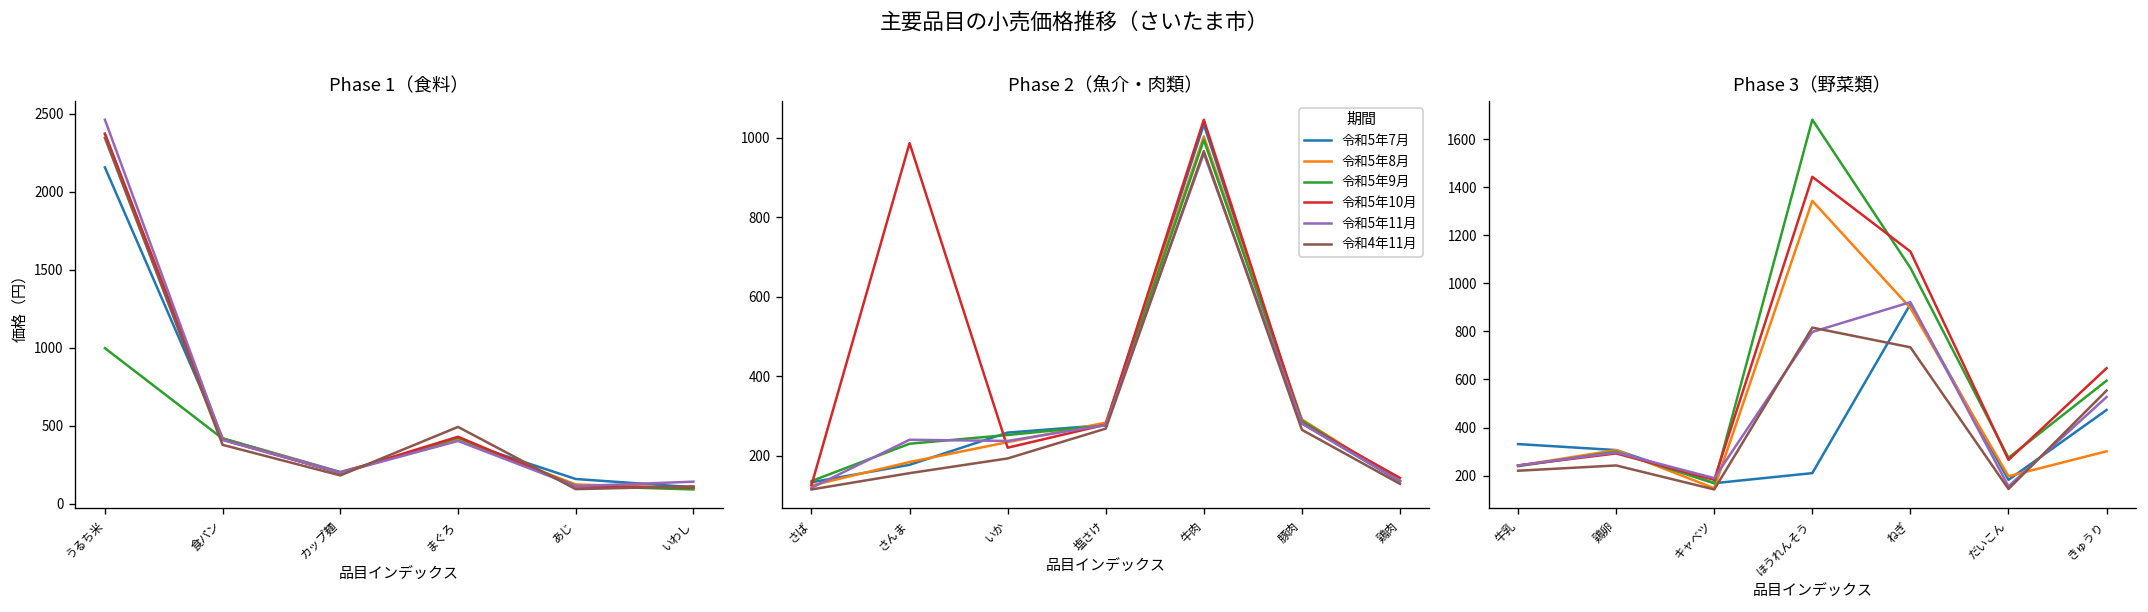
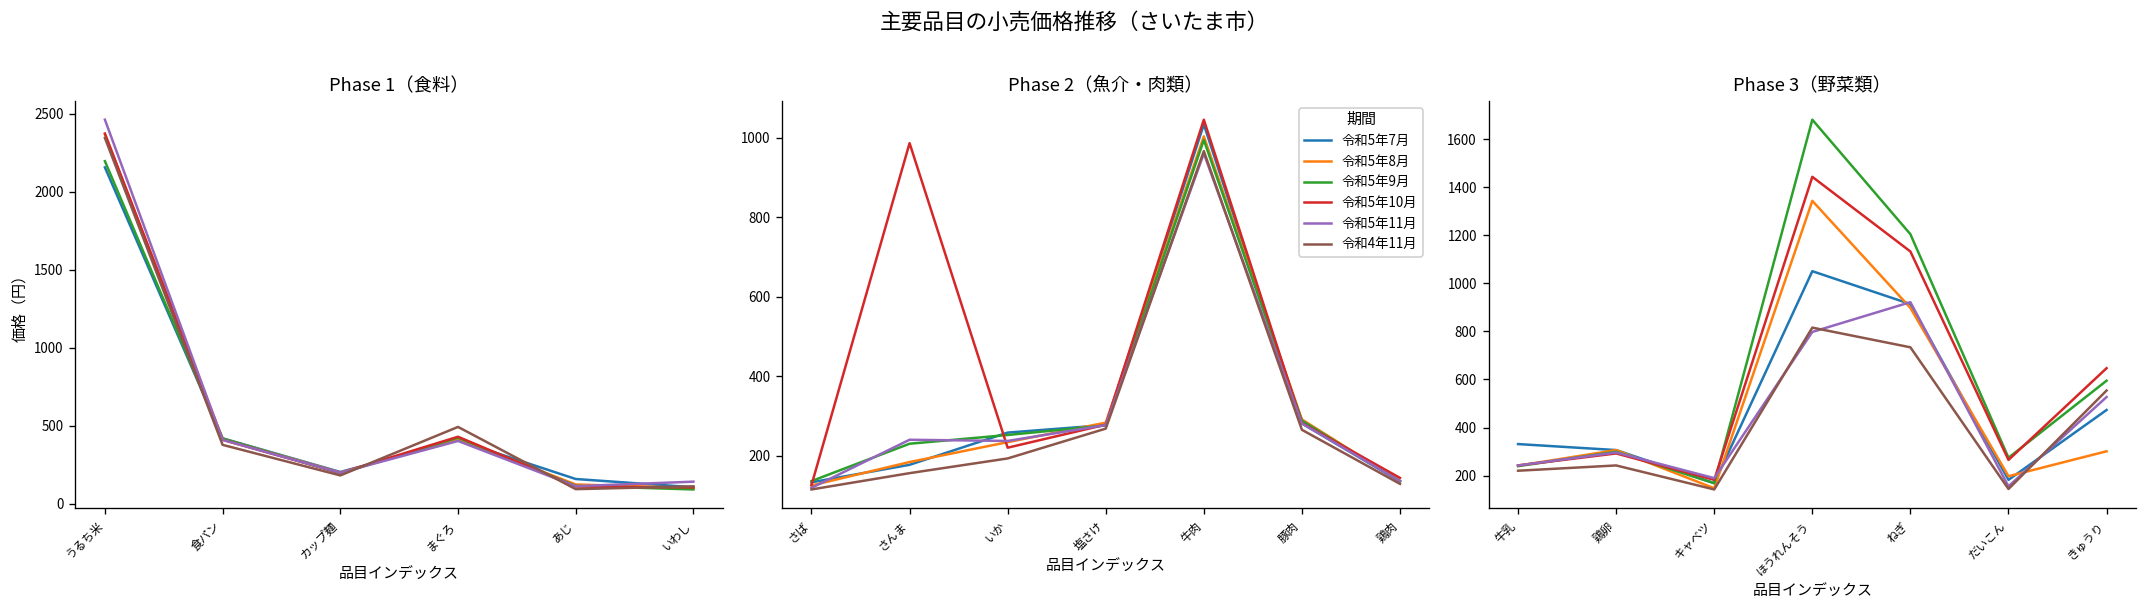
Phase 1（食料）, 令和5年9月, うるち米: 1000 -> 2200
Phase 3（野菜類）, 令和5年7月, ほうれんそう: 210 -> 1050
Phase 3（野菜類）, 令和5年9月, ねぎ: 1070 -> 1210
